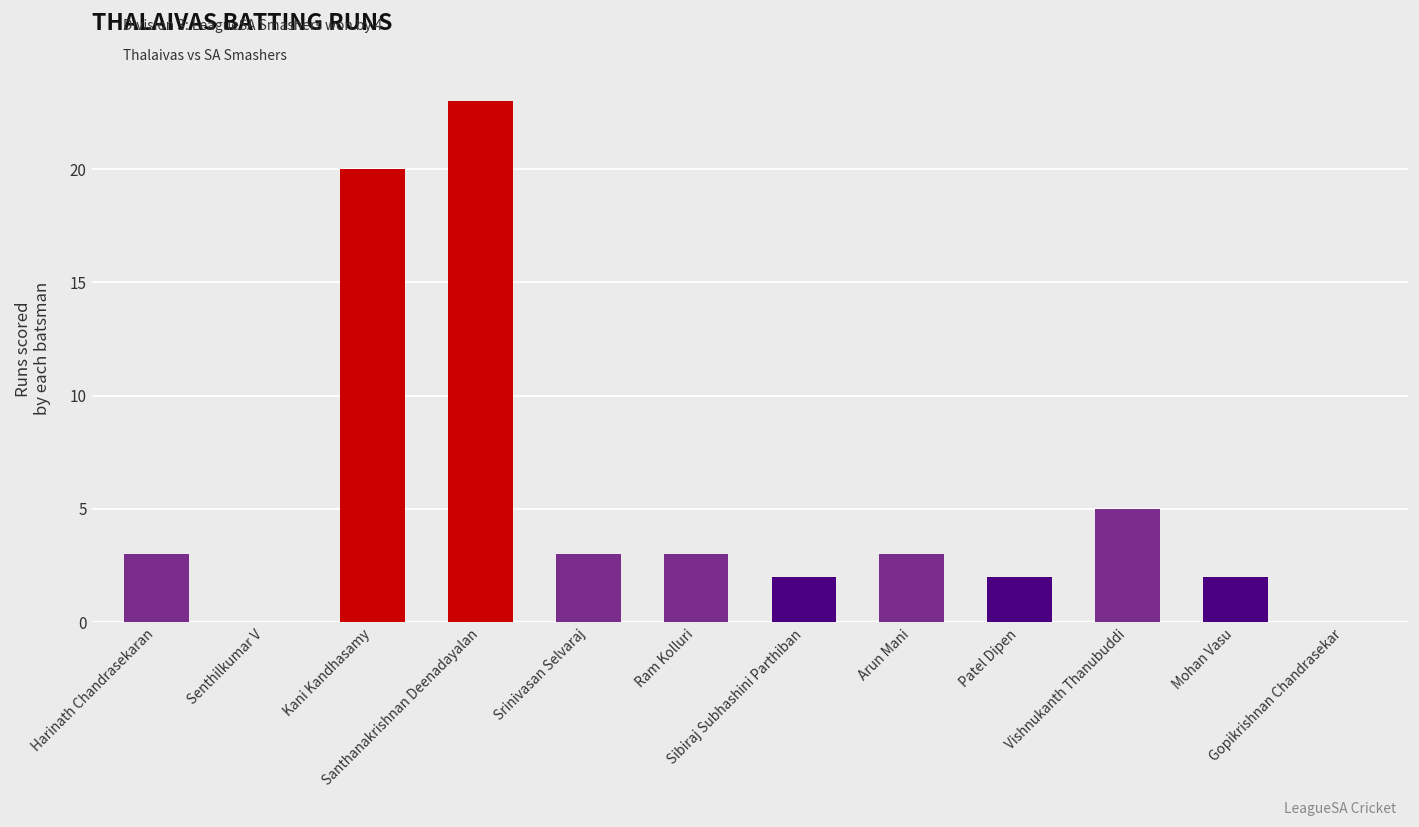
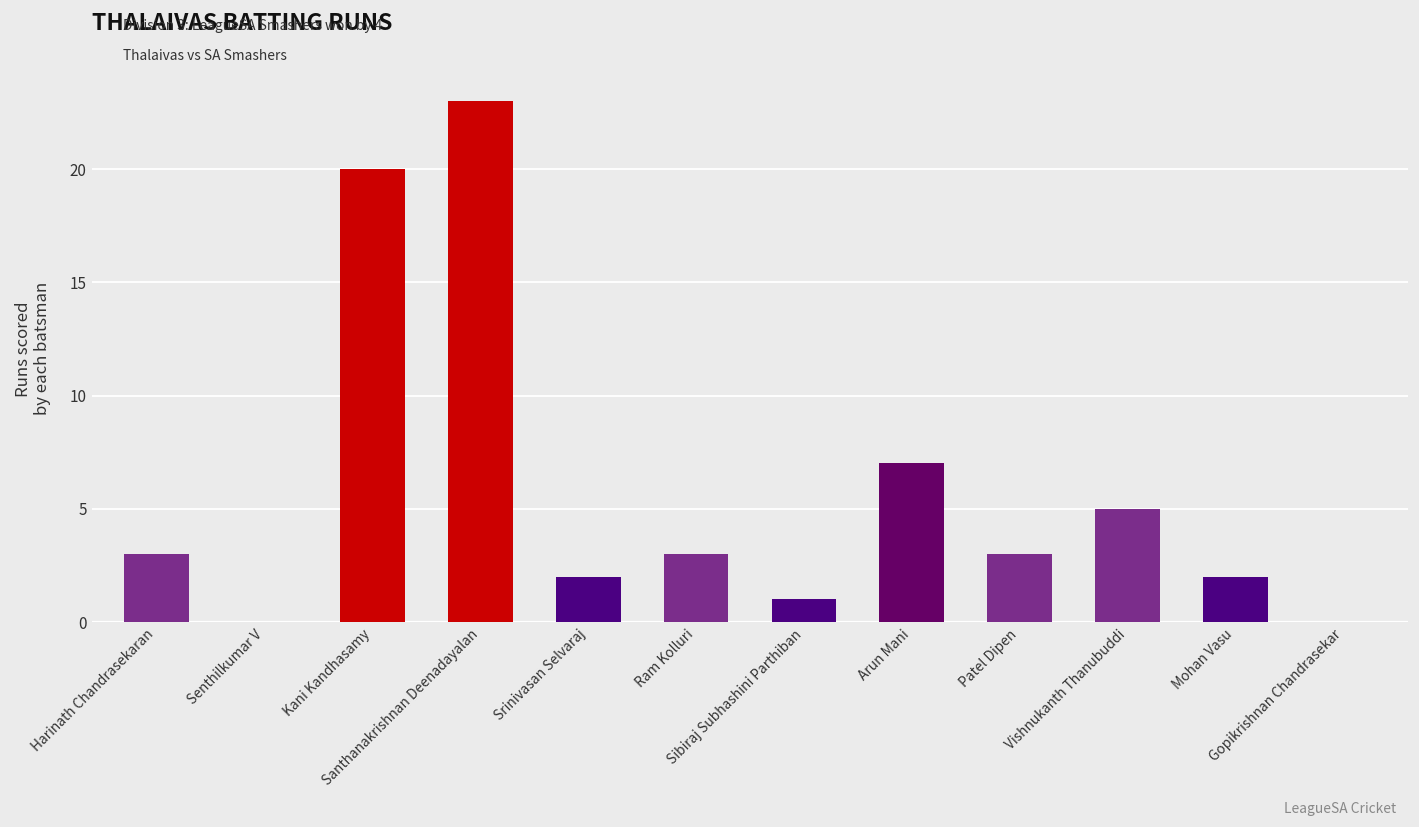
Srinivasan Selvaraj: 3 -> 2
Sibiraj Subhashini Parthiban: 2 -> 1
Arun Mani: 3 -> 7
Patel Dipen: 2 -> 3
